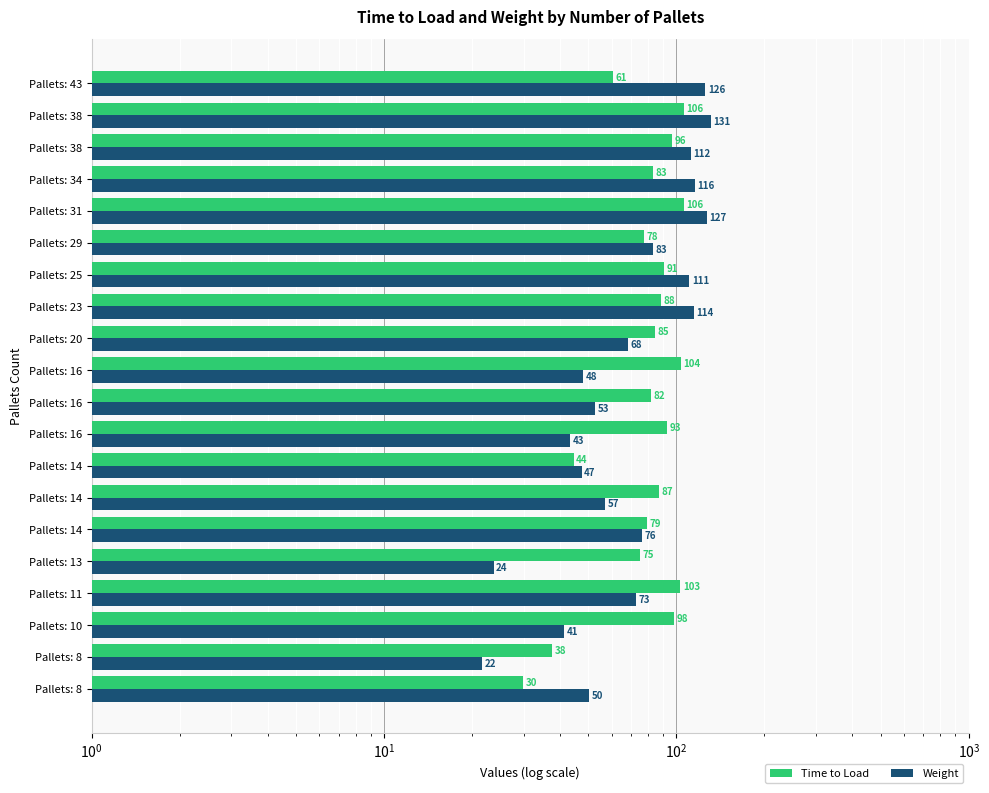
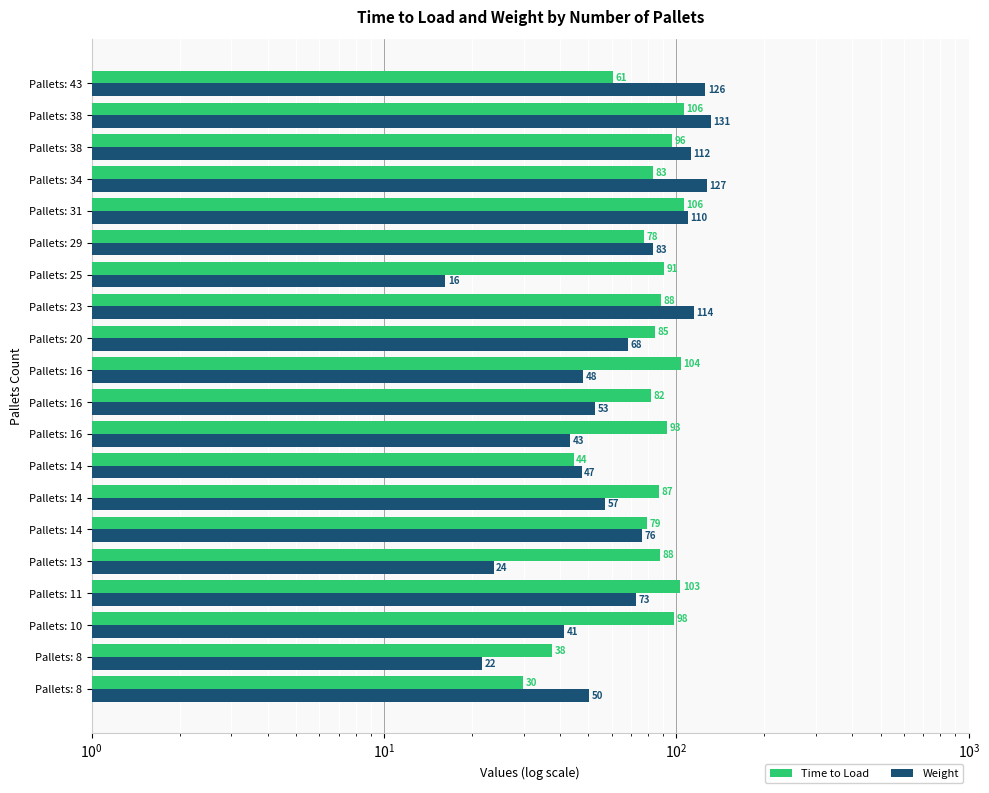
Weight, Pallets: 34: 116 -> 127
Weight, Pallets: 31: 127 -> 110
Weight, Pallets: 25: 111 -> 16
Time to Load, Pallets: 13: 75 -> 88
